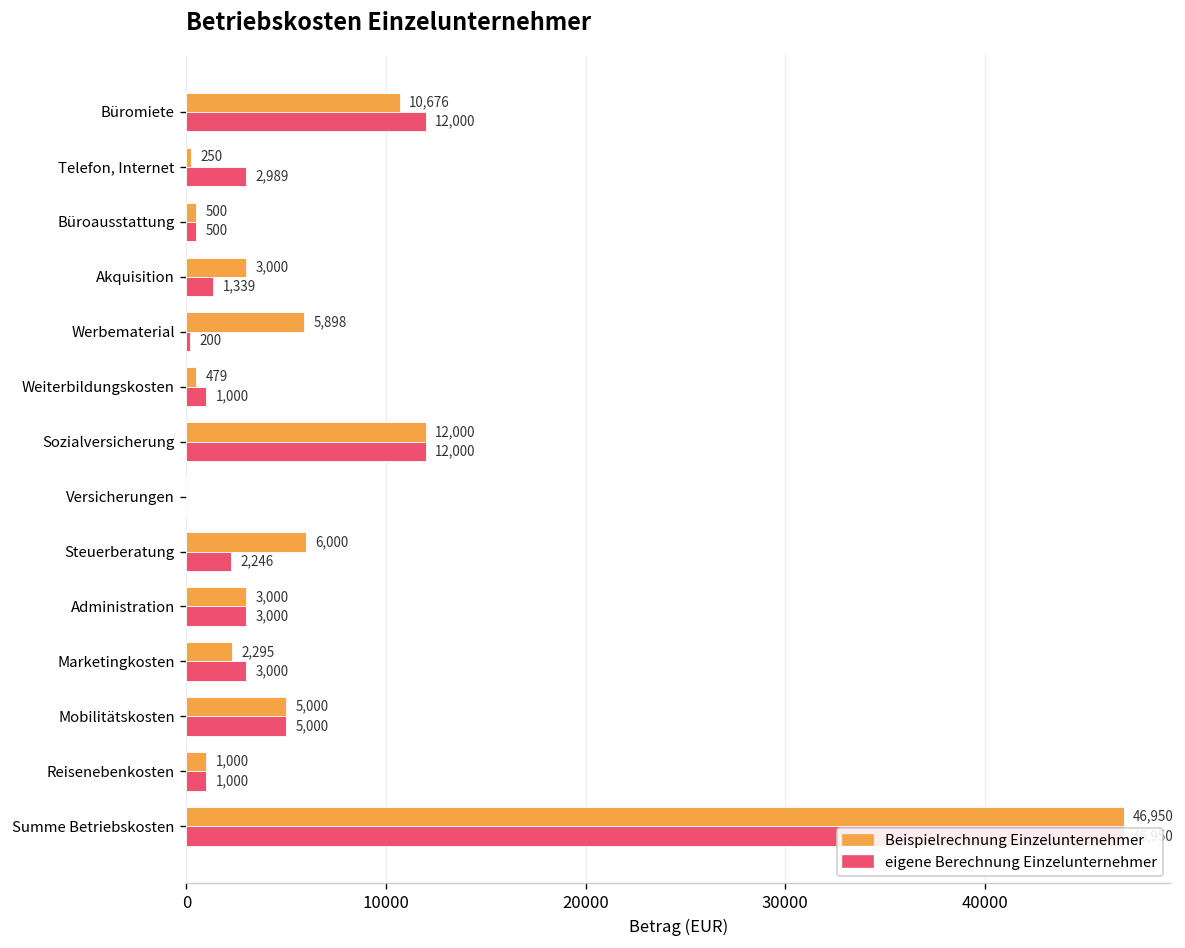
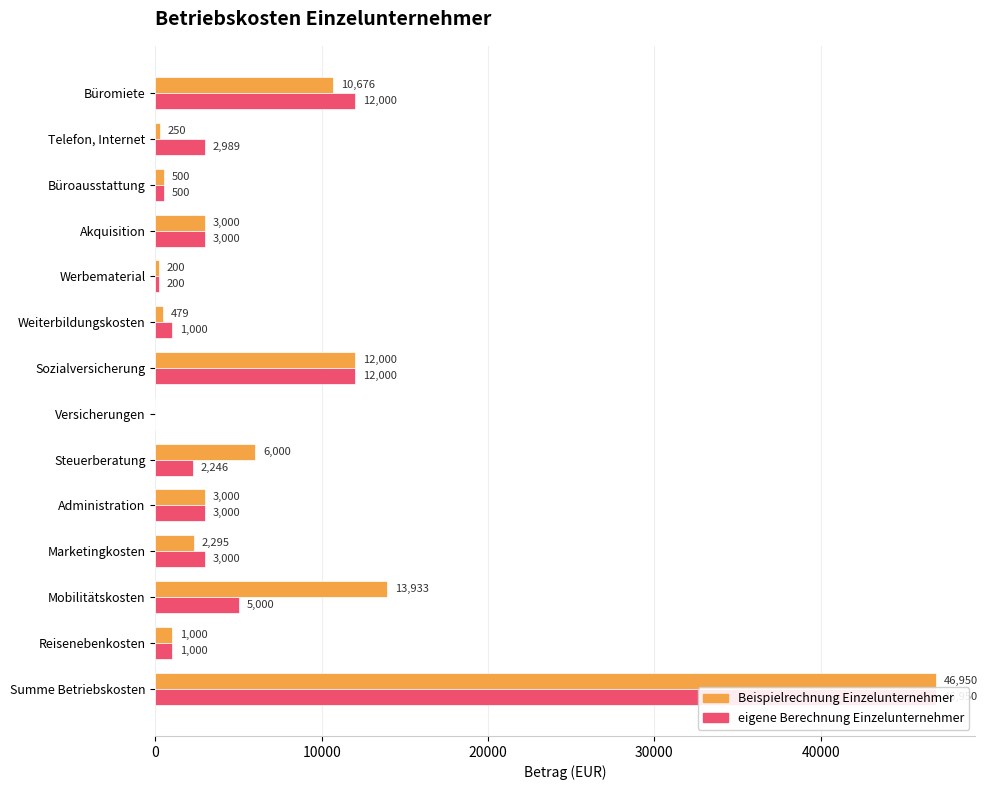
eigene Berechnung Einzelunternehmer, Akquisition: 1,339 -> 3,000
Beispielrechnung Einzelunternehmer, Werbematerial: 5,898 -> 200
Beispielrechnung Einzelunternehmer, Mobilitätskosten: 5,000 -> 13,933
